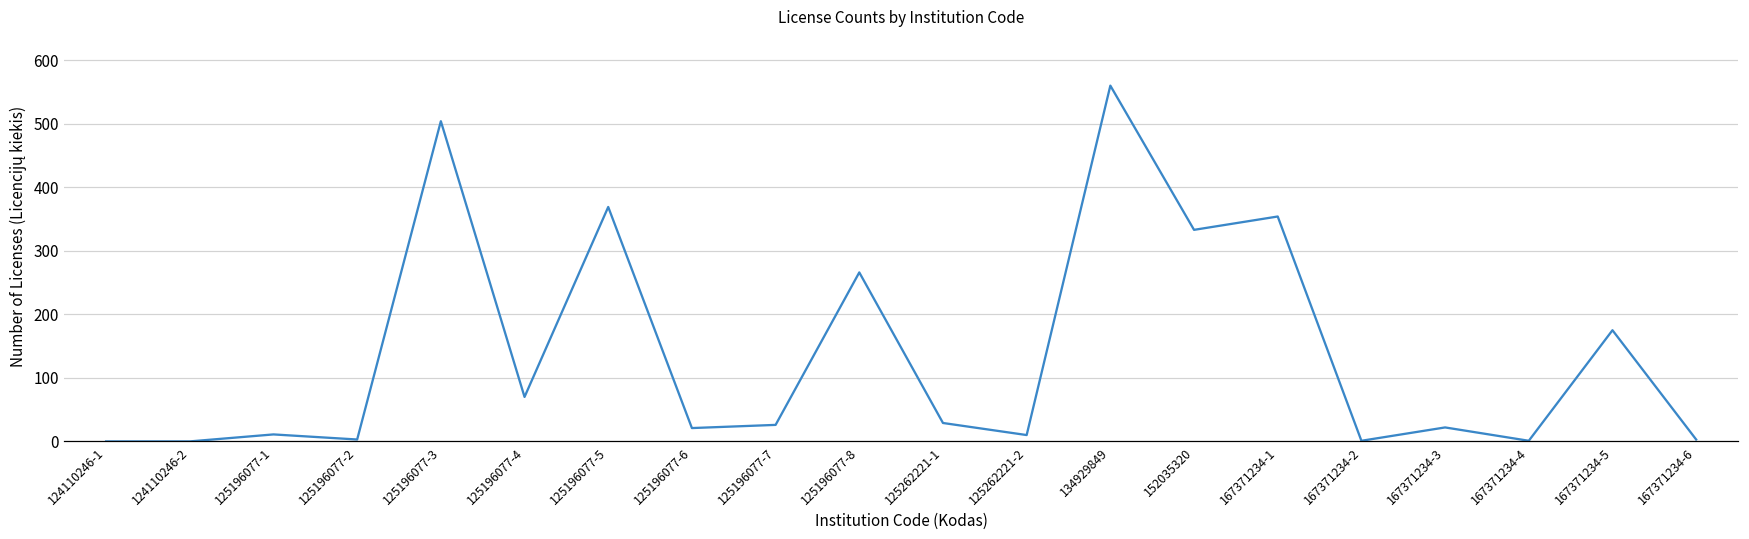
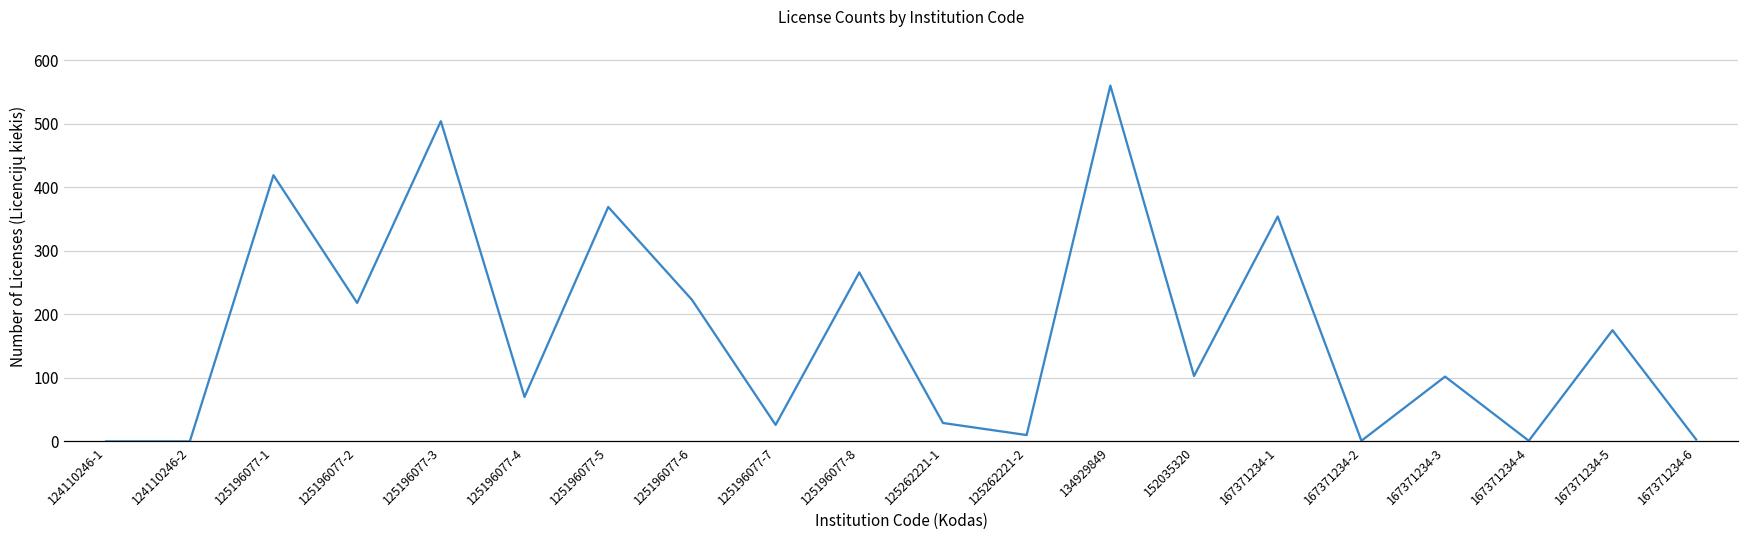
125196077-1: 10 -> 420
125196077-2: 0 -> 220
125196077-6: 20 -> 220
152035320: 330 -> 100
167371234-3: 20 -> 100
